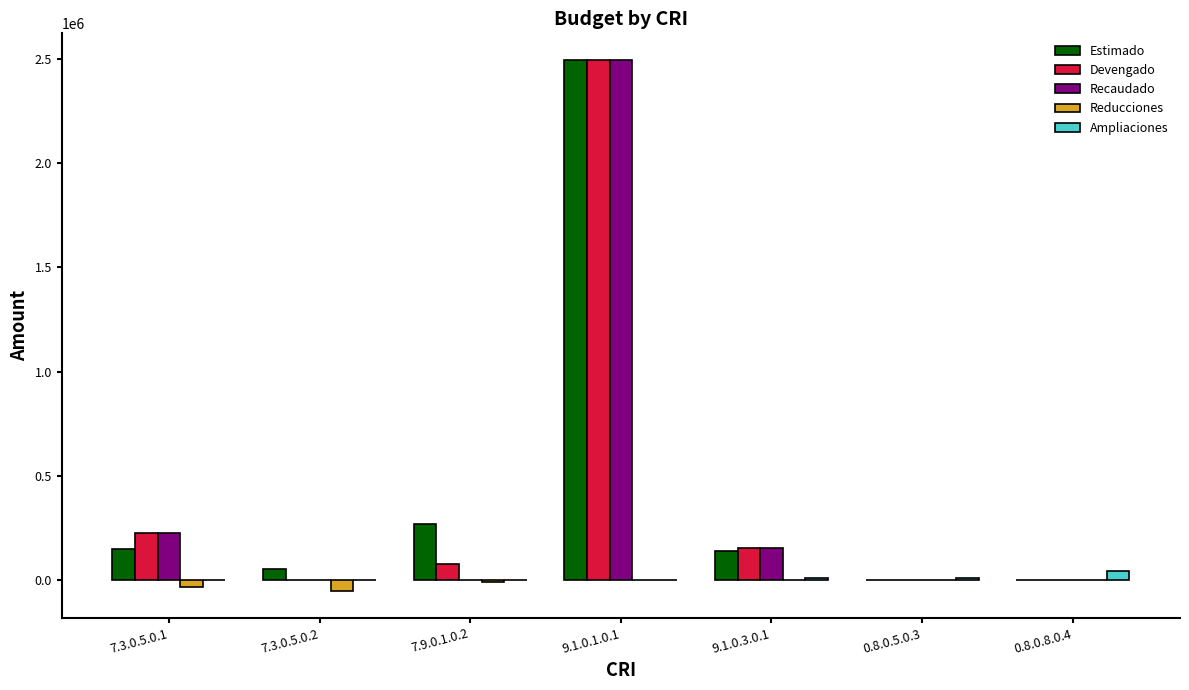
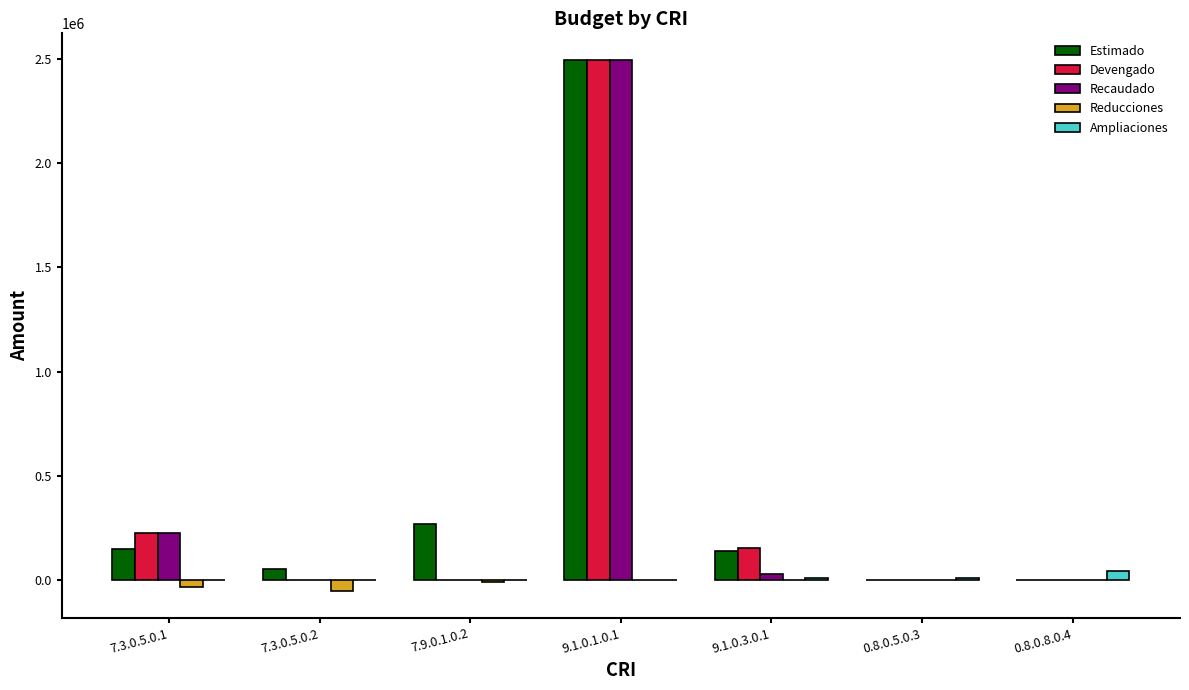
Devengado, 7.9.0.1.0.2: 80000 -> 0
Recaudado, 9.1.0.3.0.1: 150000 -> 30000
